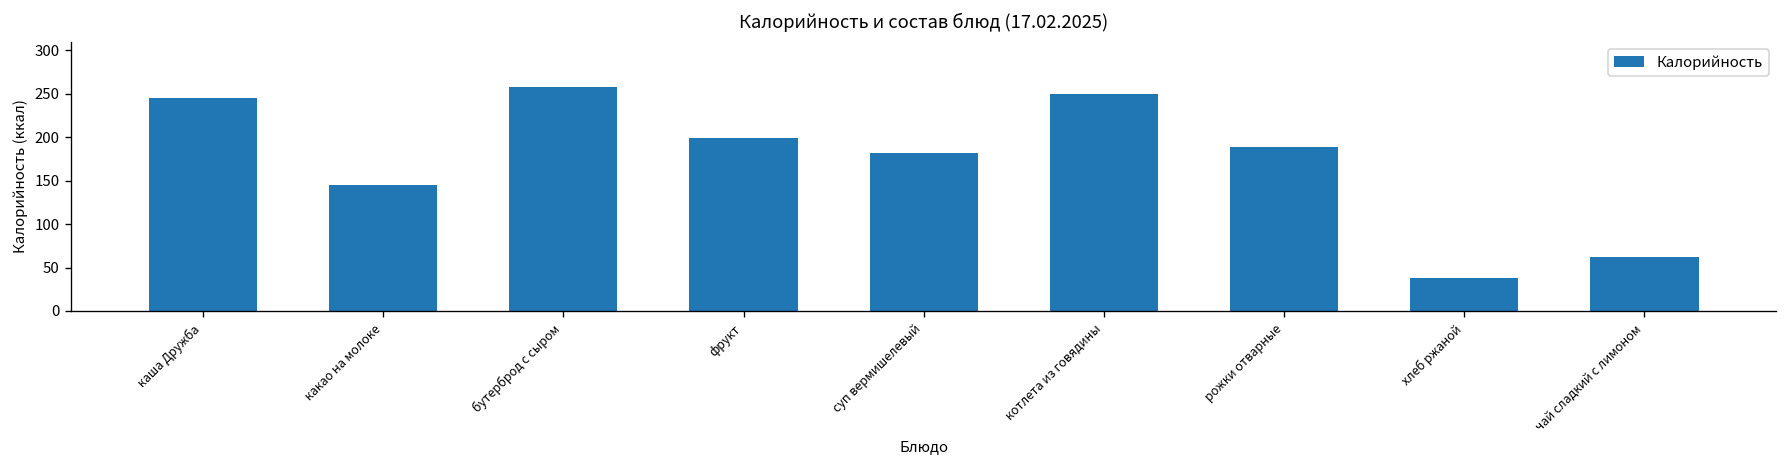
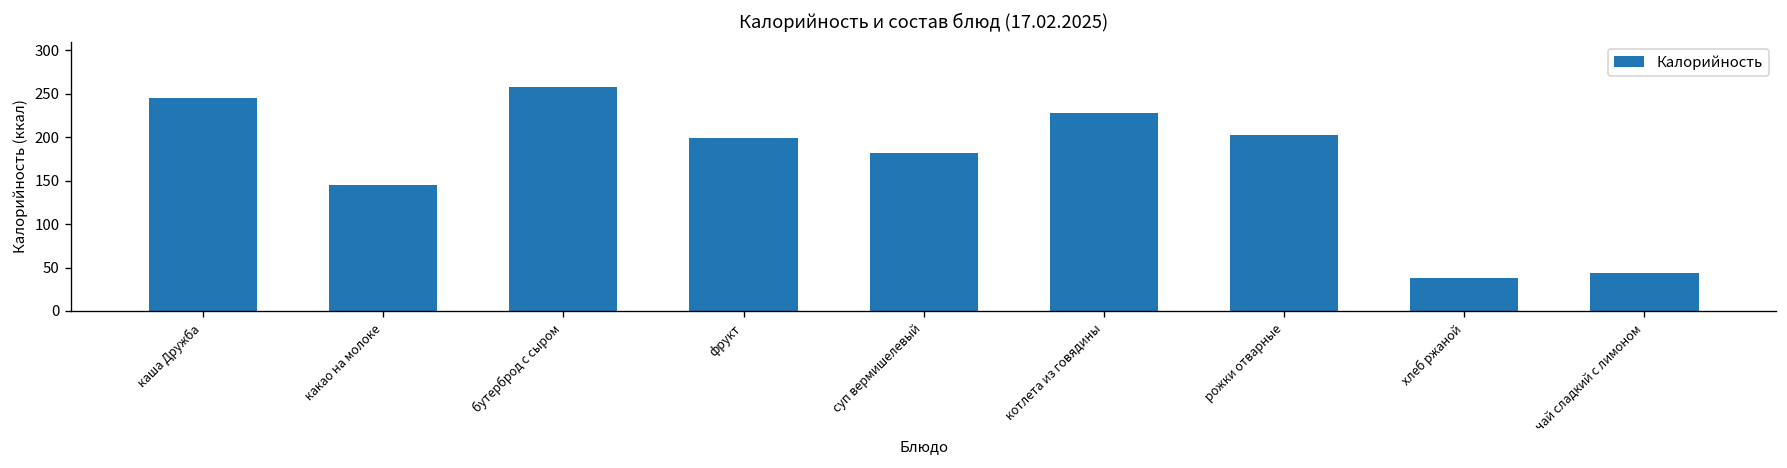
котлета из говядины: 250 -> 230
рожки отварные: 190 -> 200
чай сладкий с лимоном: 60 -> 40
